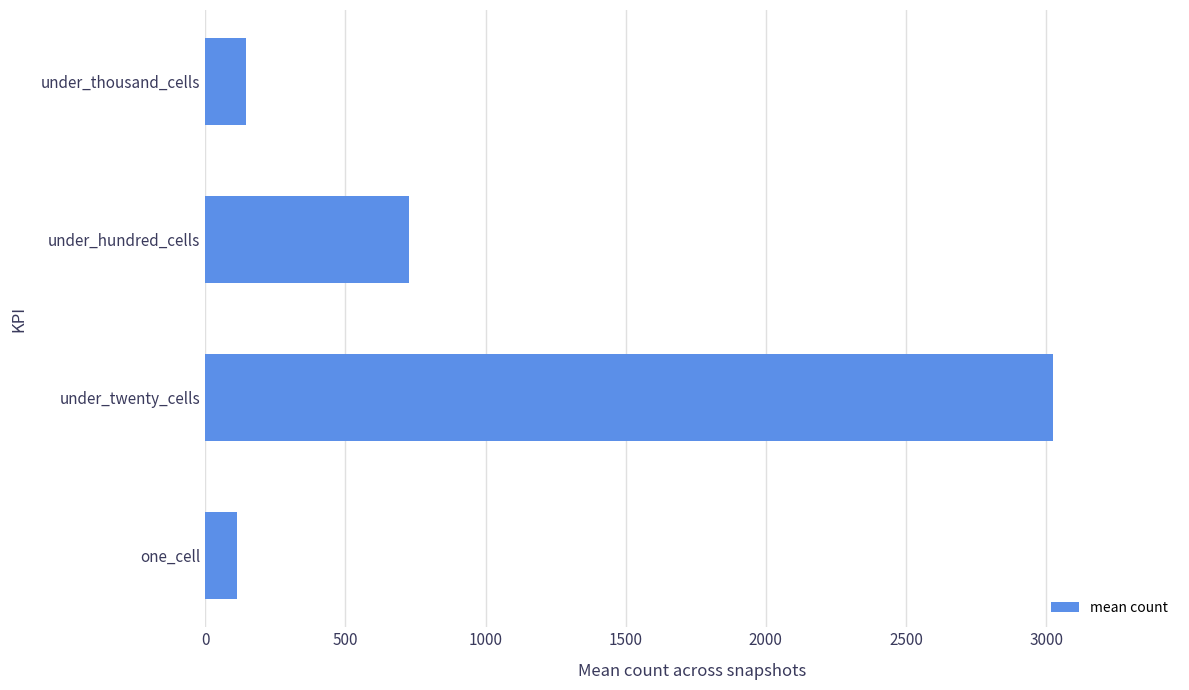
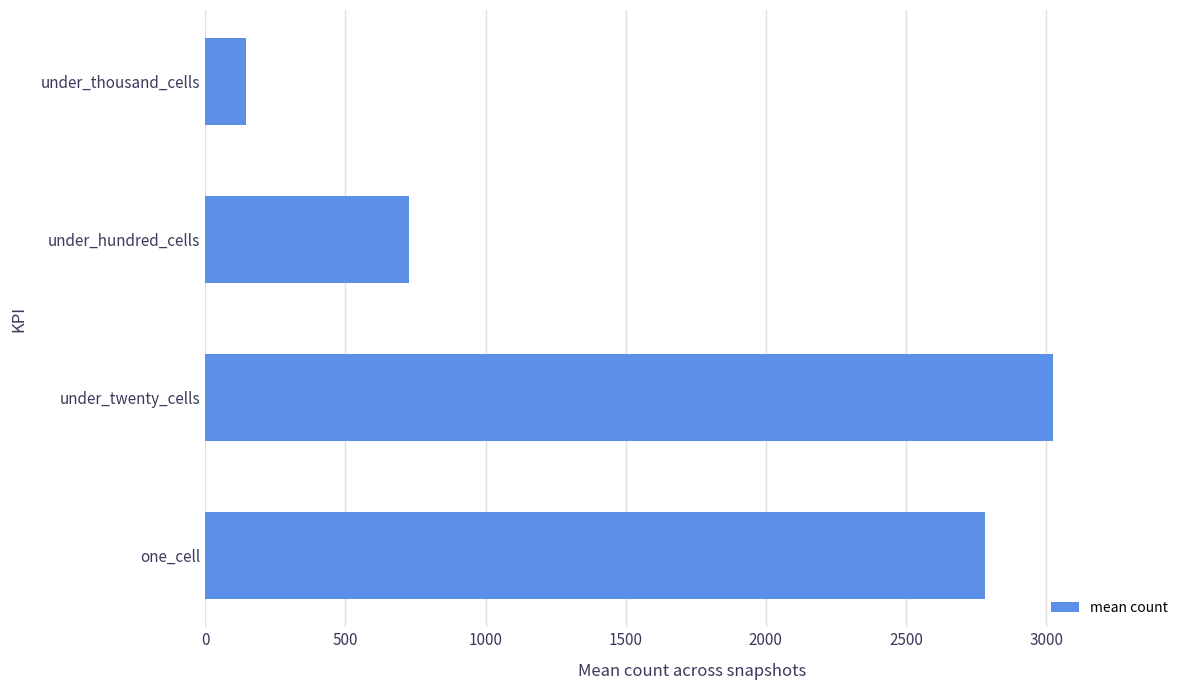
one_cell: 120 -> 2780
